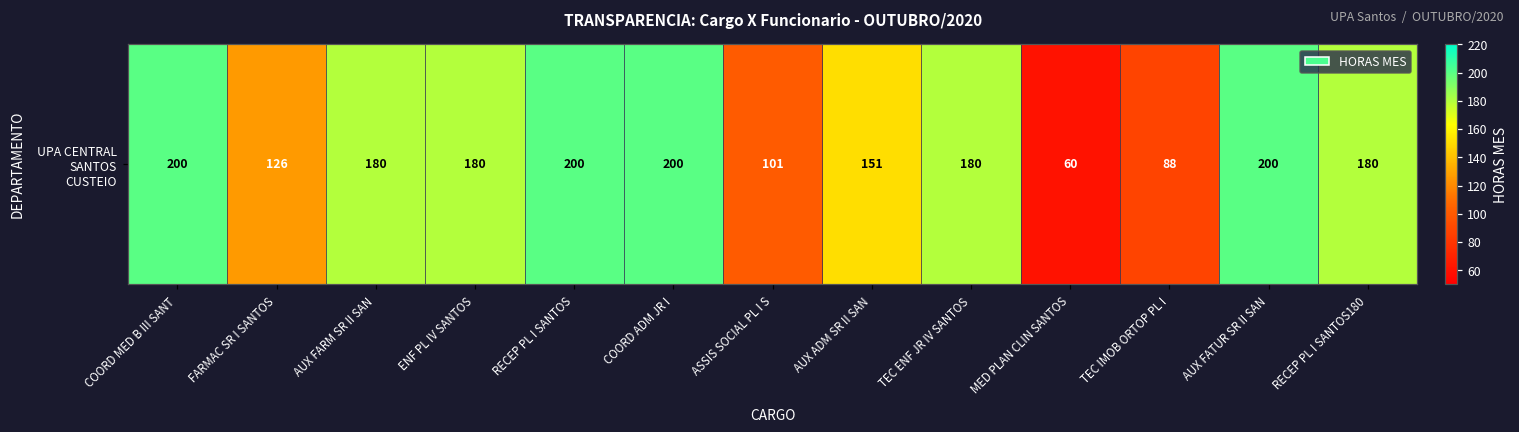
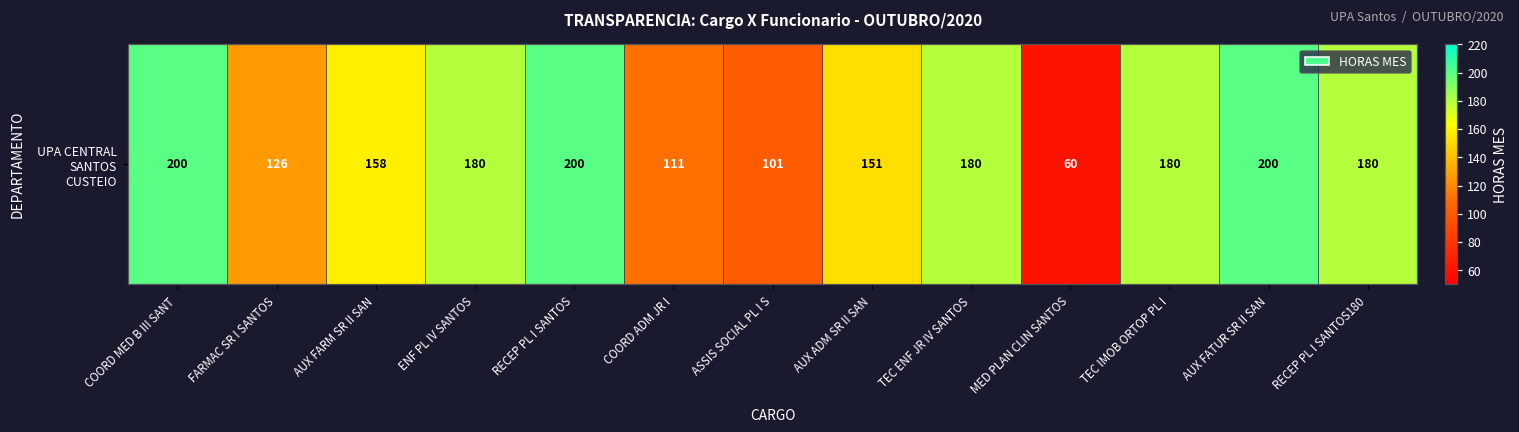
UPA CENTRAL SANTOS CUSTEIO, AUX FARM SR II SAN: 180 -> 158
UPA CENTRAL SANTOS CUSTEIO, COORD ADM JR I: 200 -> 111
UPA CENTRAL SANTOS CUSTEIO, TEC IMOB ORTOP PL I: 88 -> 180
